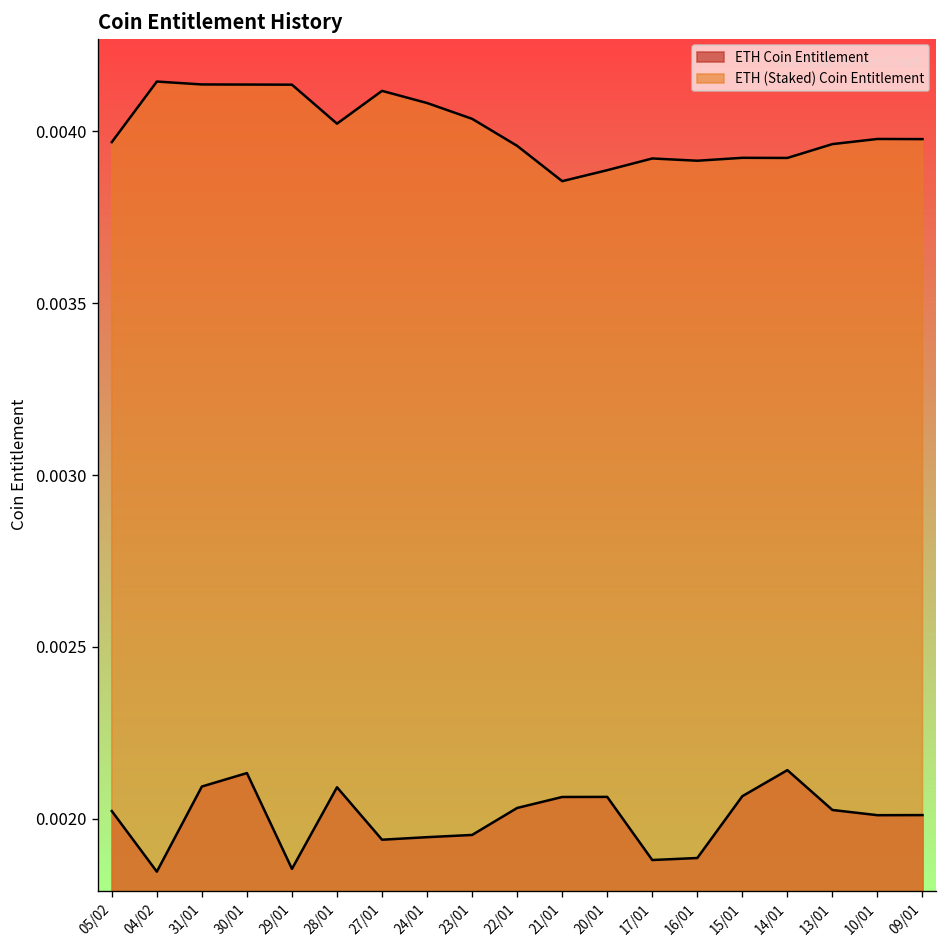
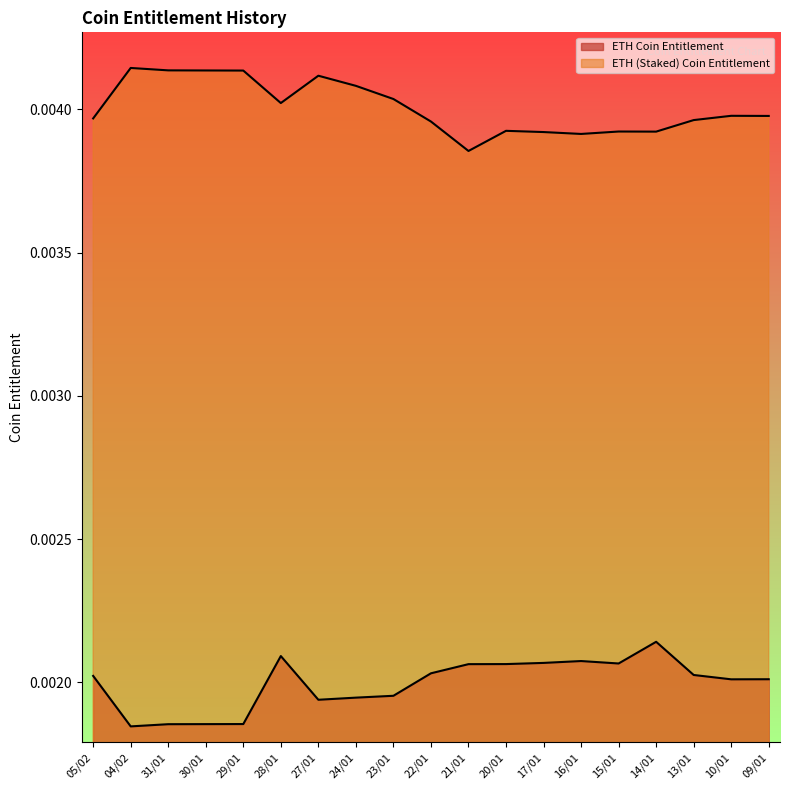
ETH Coin Entitlement, 31/01: 0.00209 -> 0.00185
ETH Coin Entitlement, 30/01: 0.00213 -> 0.00185
ETH (Staked) Coin Entitlement, 20/01: 0.00389 -> 0.00393
ETH Coin Entitlement, 17/01: 0.00188 -> 0.00207
ETH Coin Entitlement, 16/01: 0.00189 -> 0.00207
